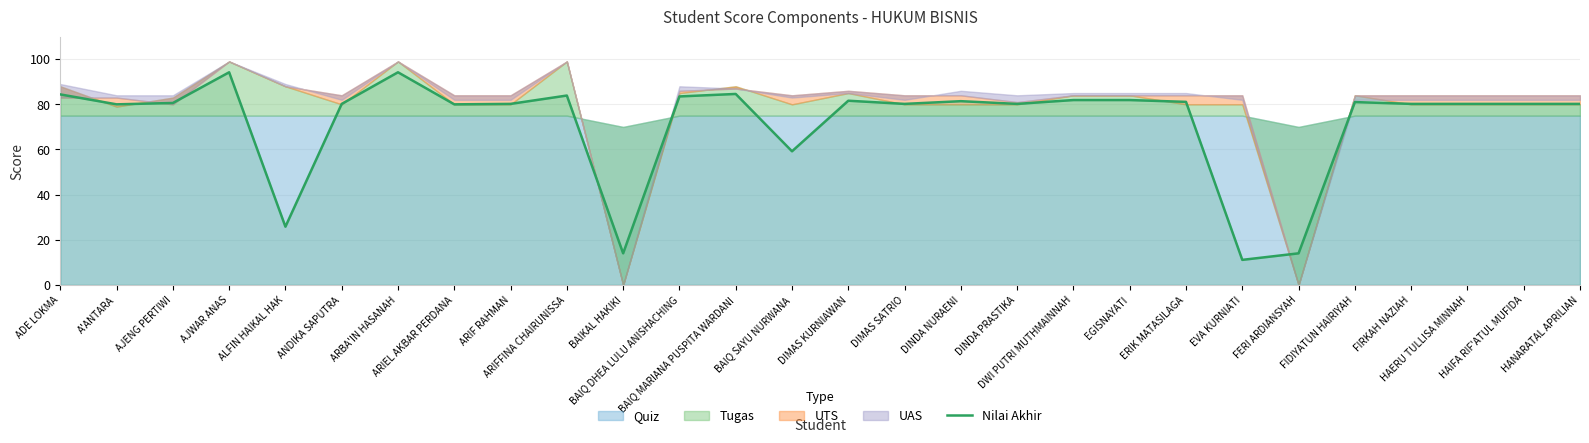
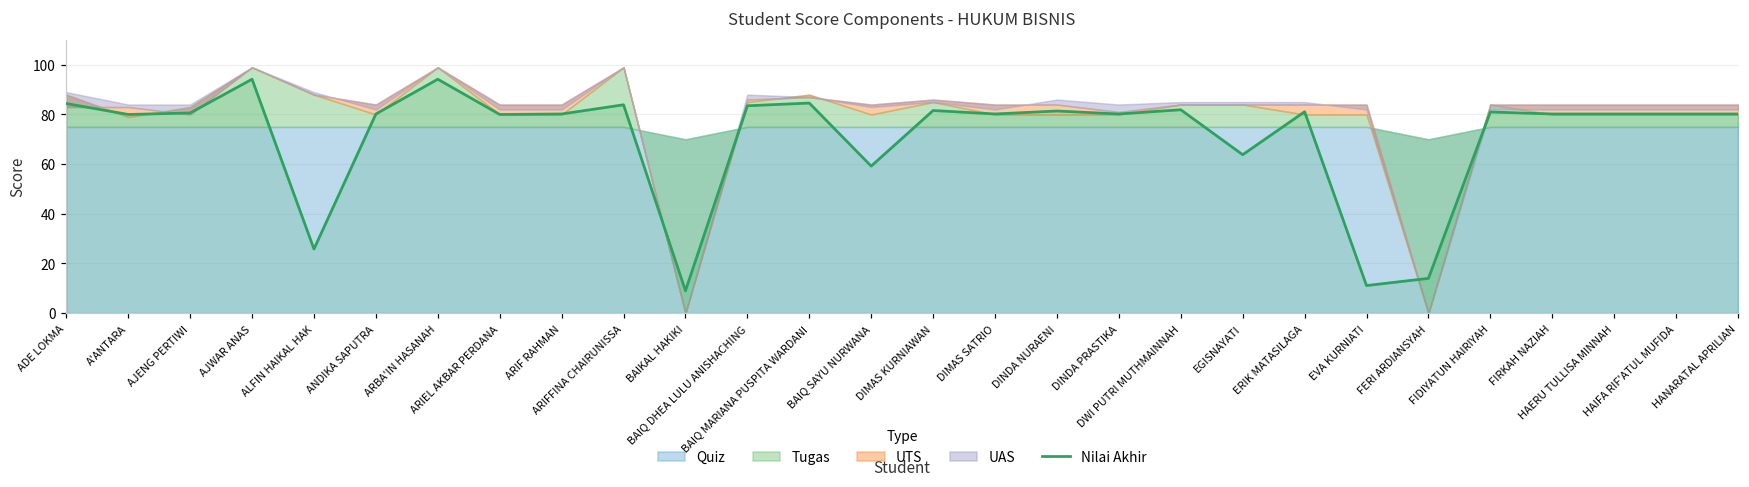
Nilai Akhir, BAIKAL HAKIKI: 14 -> 9
Nilai Akhir, EGISNAYATI: 82 -> 64
